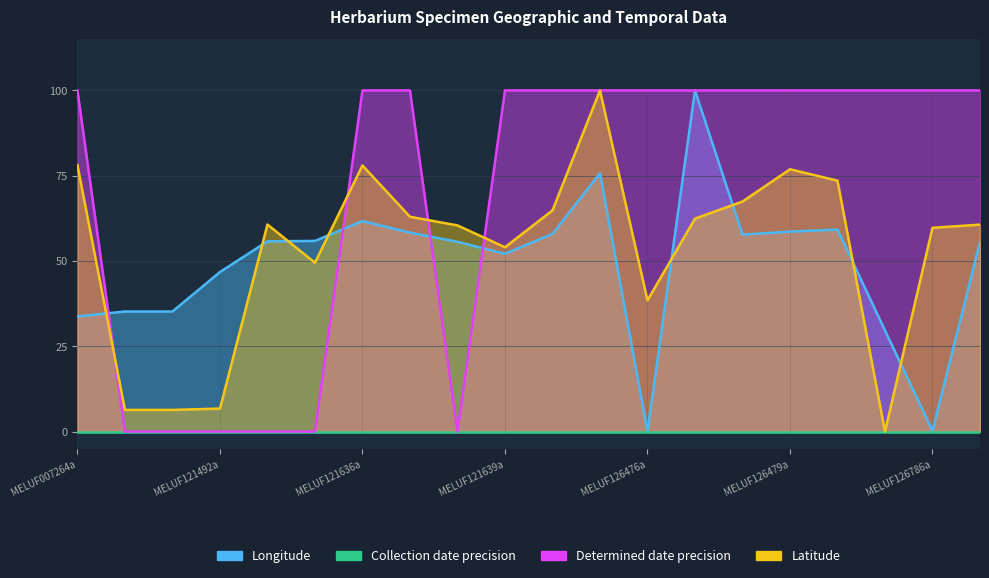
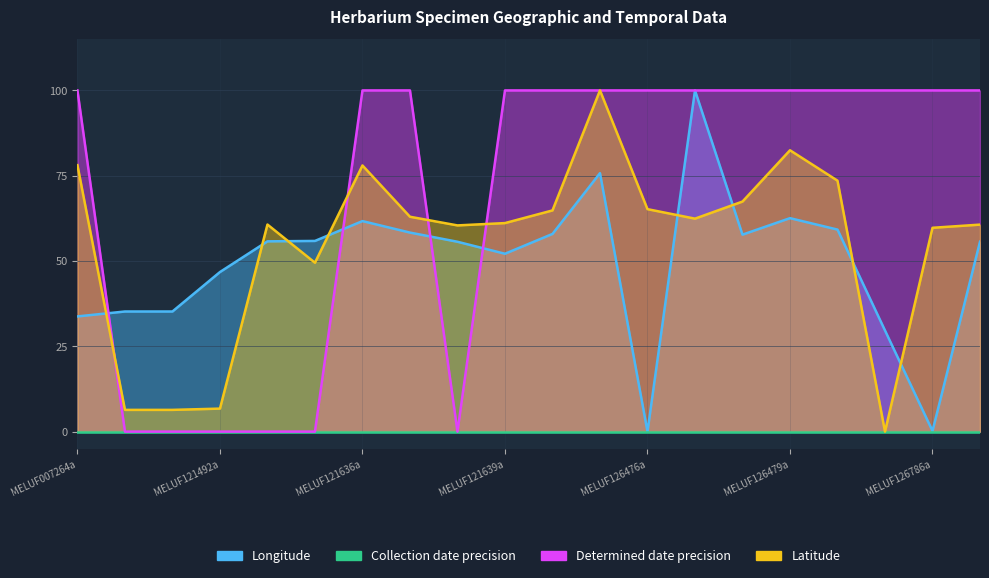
Latitude, MELUF121639a: 54 -> 61
Latitude, MELUF126476a: 38 -> 65
Longitude, MELUF126479a: 59 -> 63
Latitude, MELUF126479a: 77 -> 82
